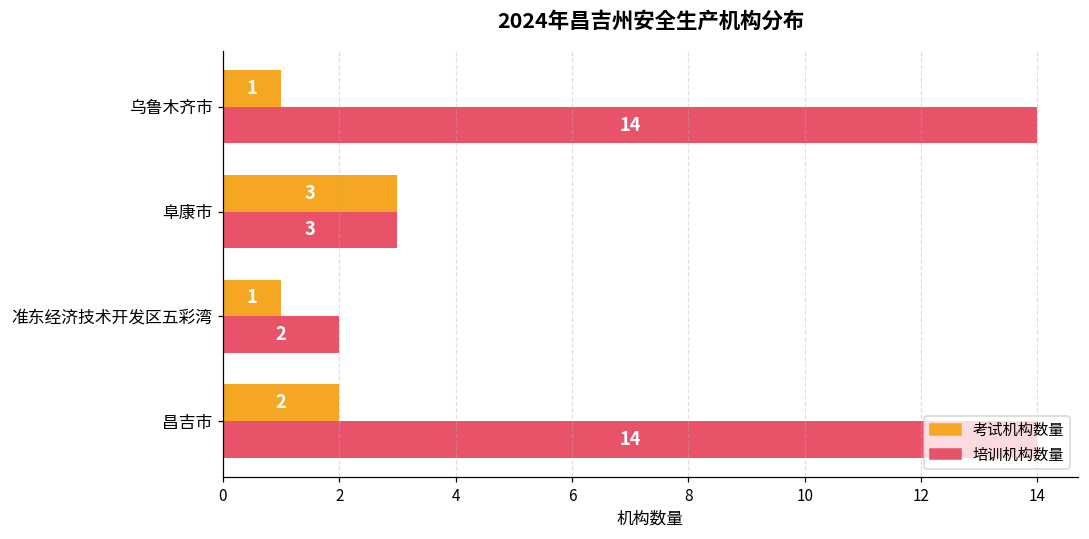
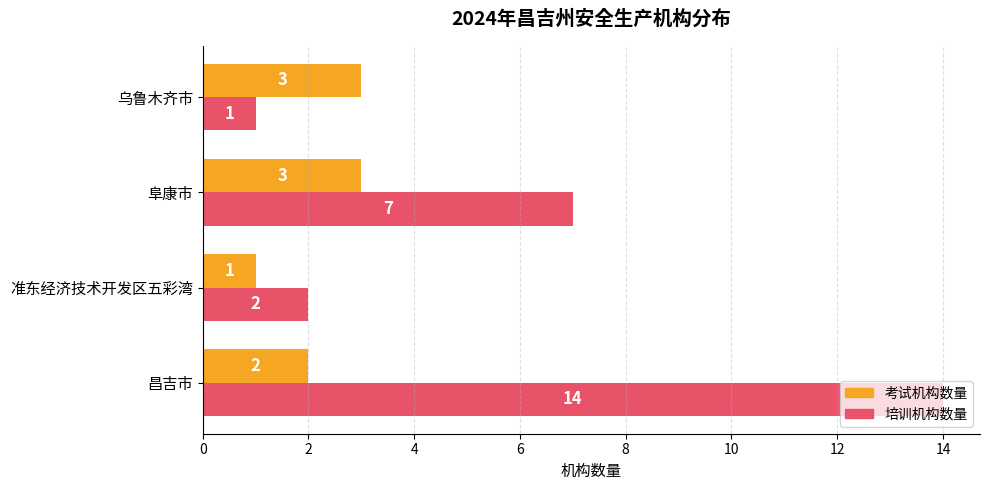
考试机构数量, 乌鲁木齐市: 1 -> 3
培训机构数量, 乌鲁木齐市: 14 -> 1
培训机构数量, 阜康市: 3 -> 7
